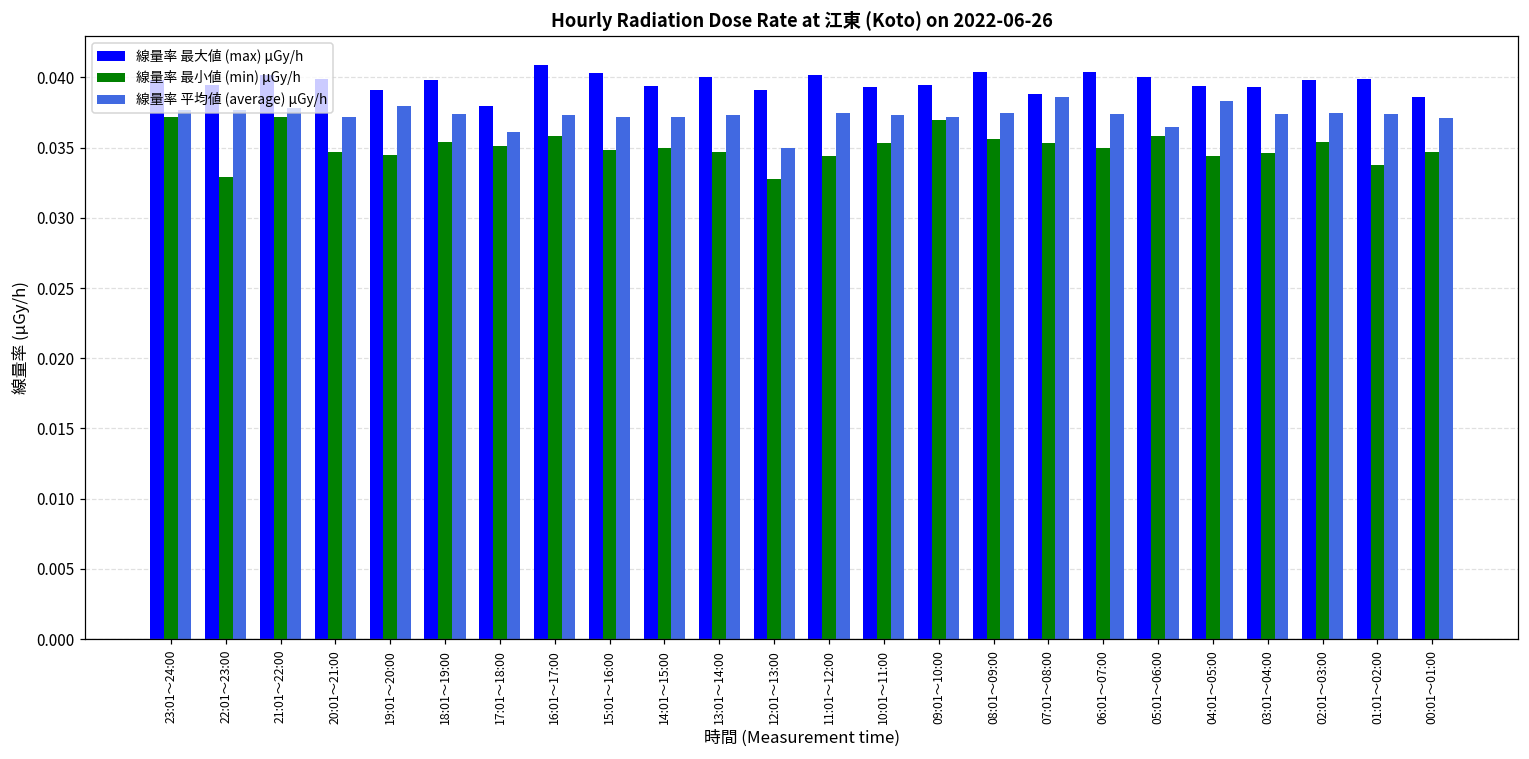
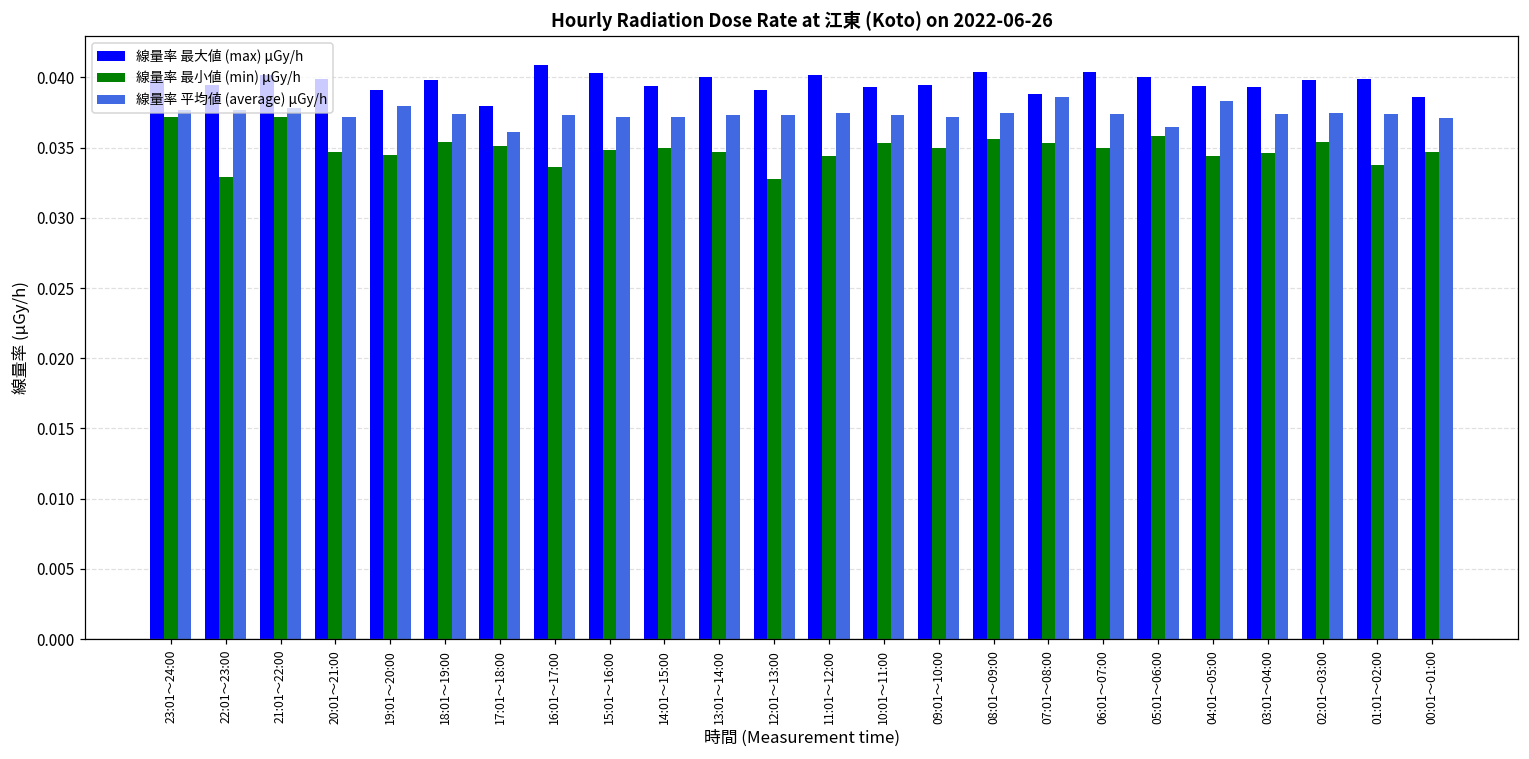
線量率 最小値 (min) μGy/h, 16:01～17:00: 0.0358 -> 0.0336
線量率 平均値 (average) μGy/h, 12:01～13:00: 0.0350 -> 0.0373
線量率 最小値 (min) μGy/h, 09:01～10:00: 0.037 -> 0.035
